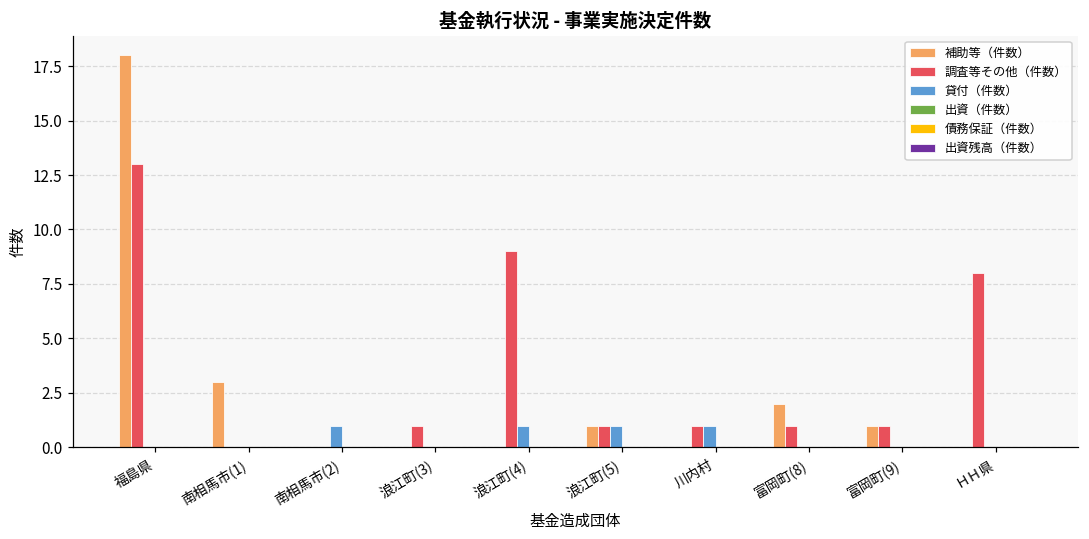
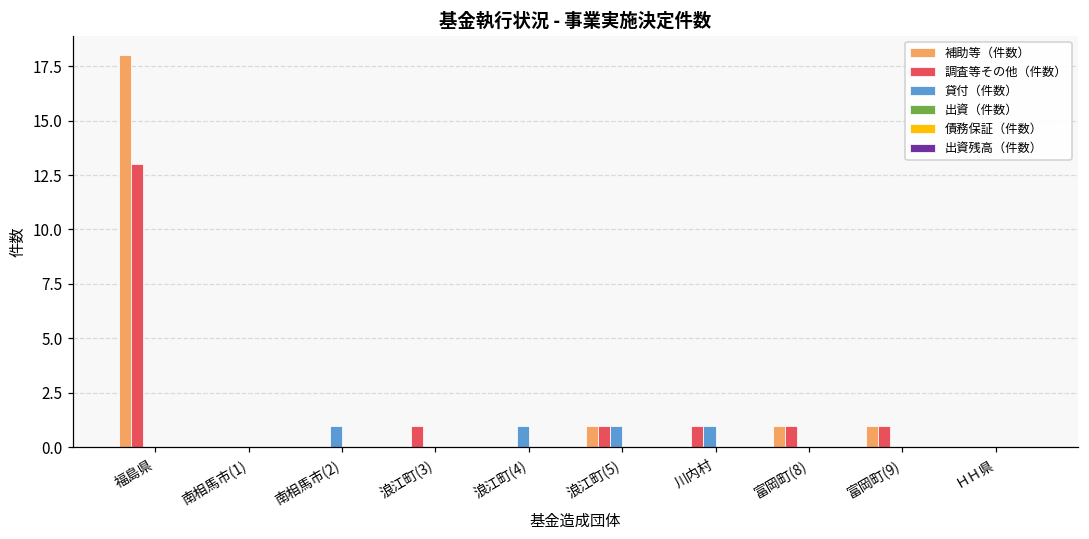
補助等（件数）, 南相馬市(1): 3 -> 0
調査等その他（件数）, 浪江町(4): 9 -> 0
補助等（件数）, 富岡町(8): 2 -> 1
調査等その他（件数）, ＨＨ県: 8 -> 0
